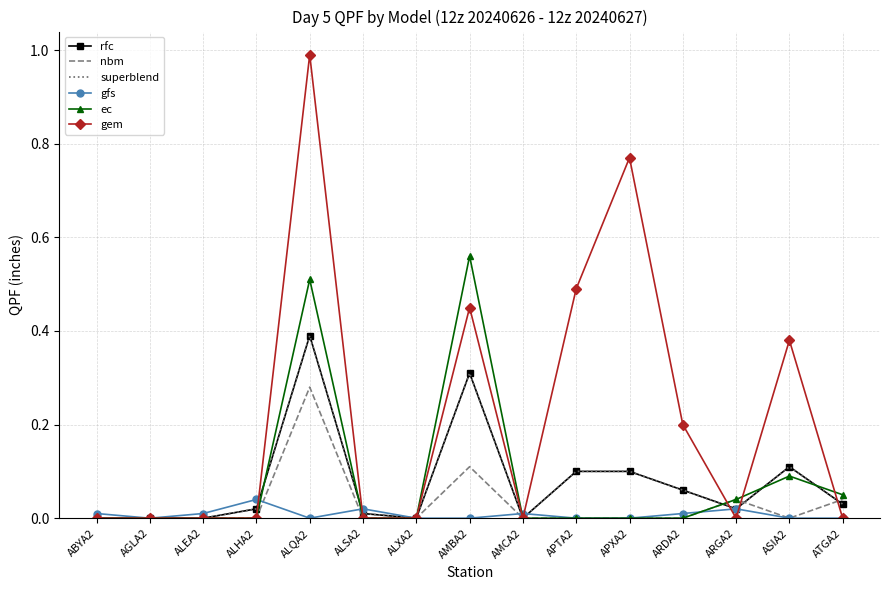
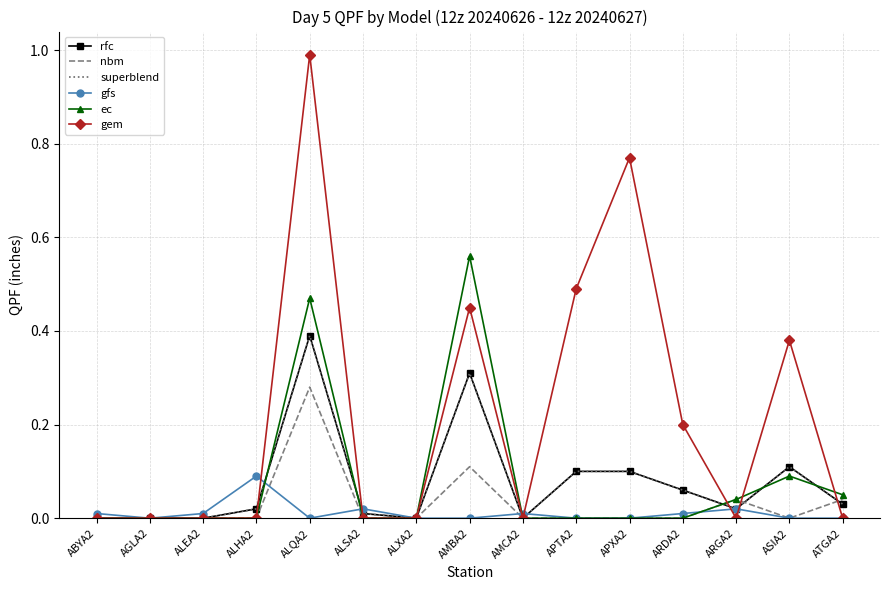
gfs, ALHA2: 0.04 -> 0.09
ec, ALQA2: 0.51 -> 0.47
